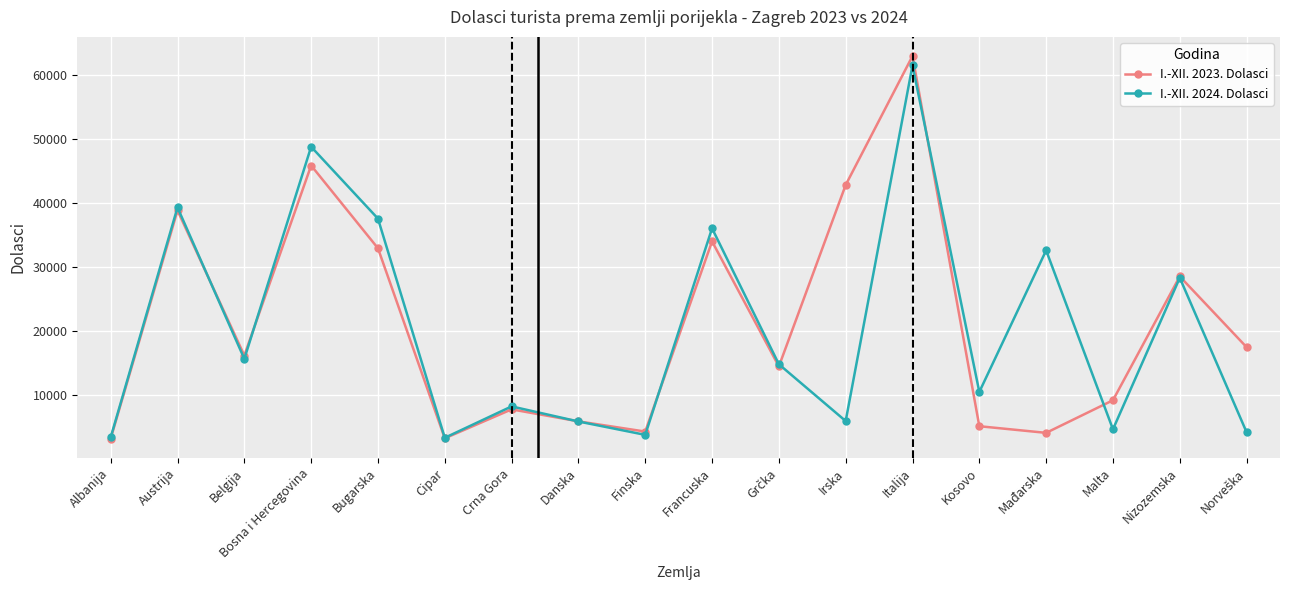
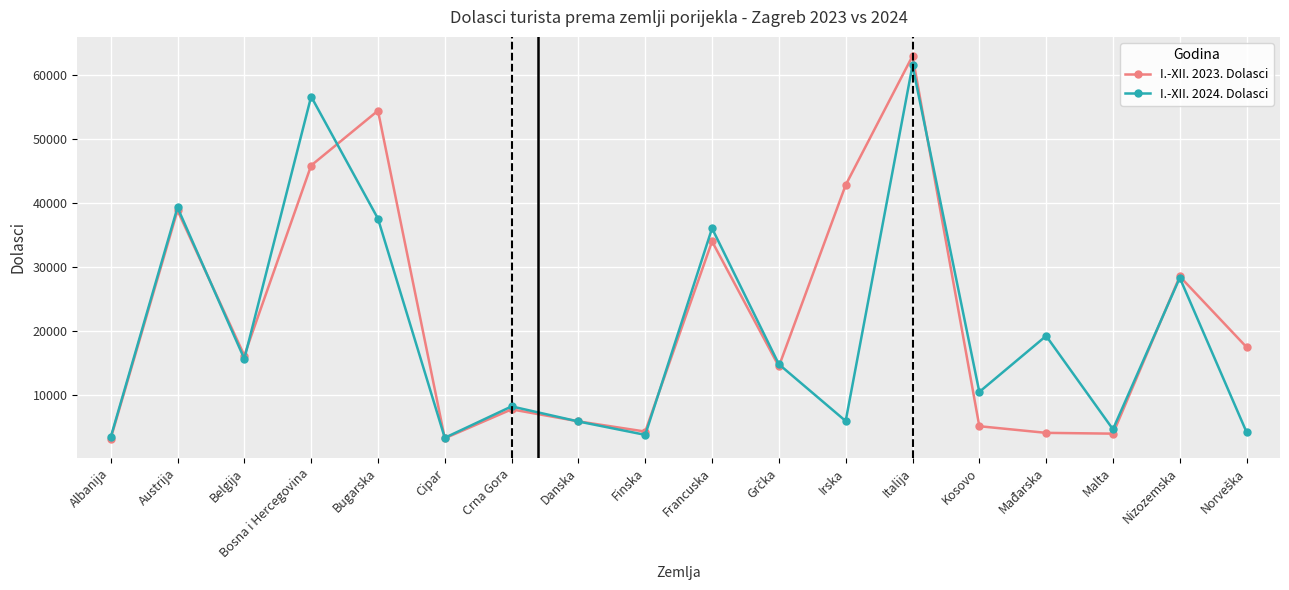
I.-XII. 2024. Dolasci, Bosna i Hercegovina: 49000 -> 57000
I.-XII. 2023. Dolasci, Bugarska: 33000 -> 54000
I.-XII. 2024. Dolasci, Mađarska: 33000 -> 19000
I.-XII. 2023. Dolasci, Malta: 9000 -> 4000
